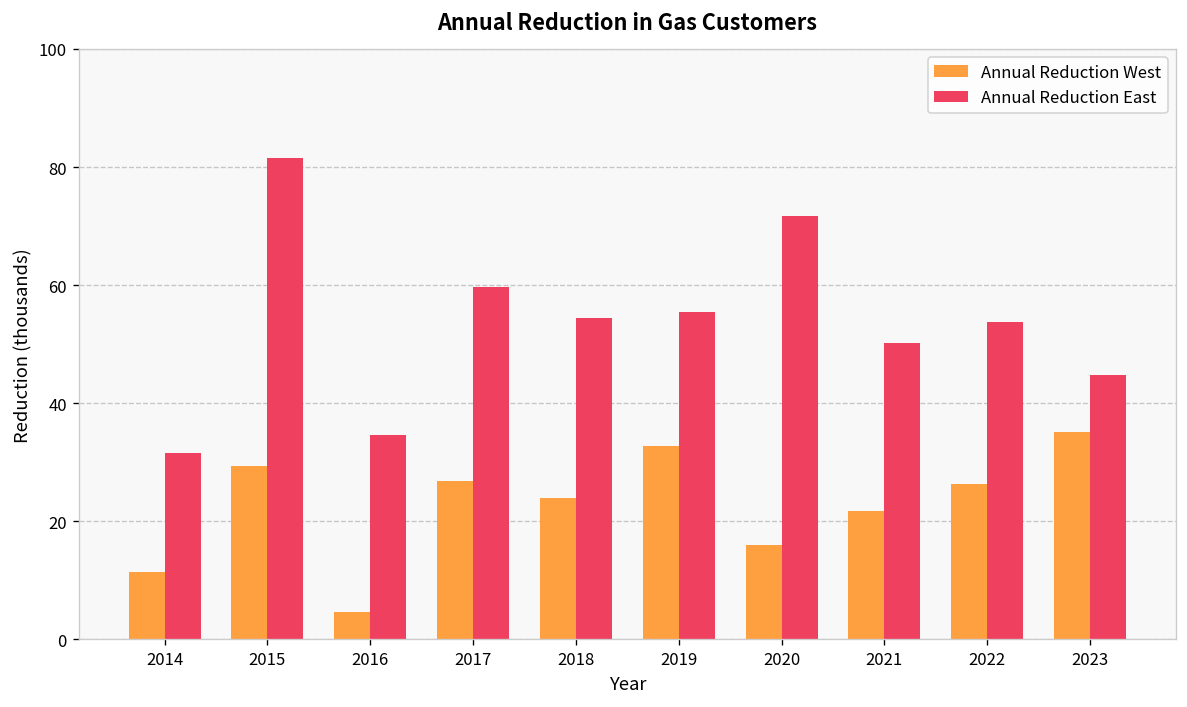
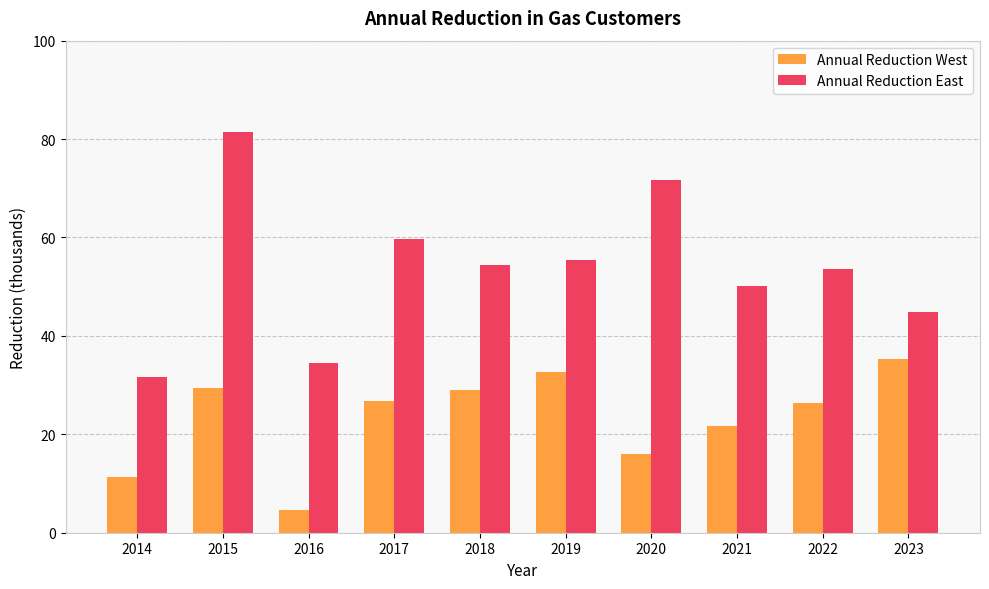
Annual Reduction West, 2018: 24 -> 29
